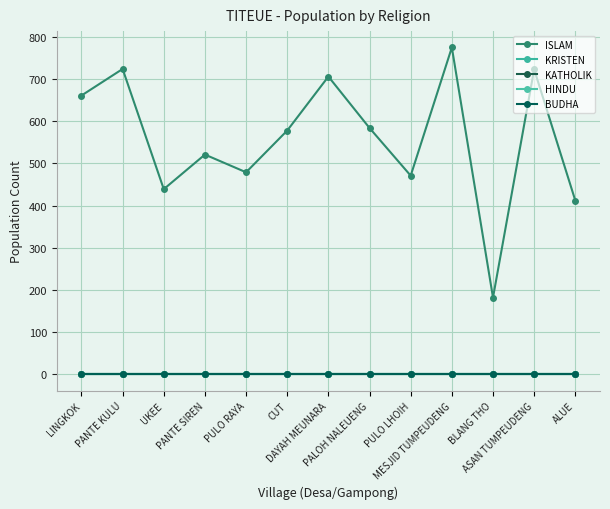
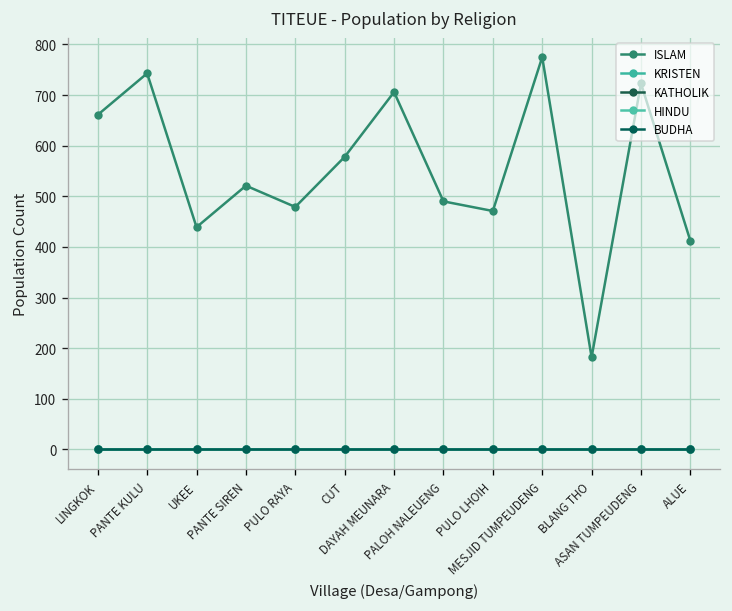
ISLAM, PANTE KULU: 720 -> 740
ISLAM, PALOH NALEUENG: 580 -> 490
